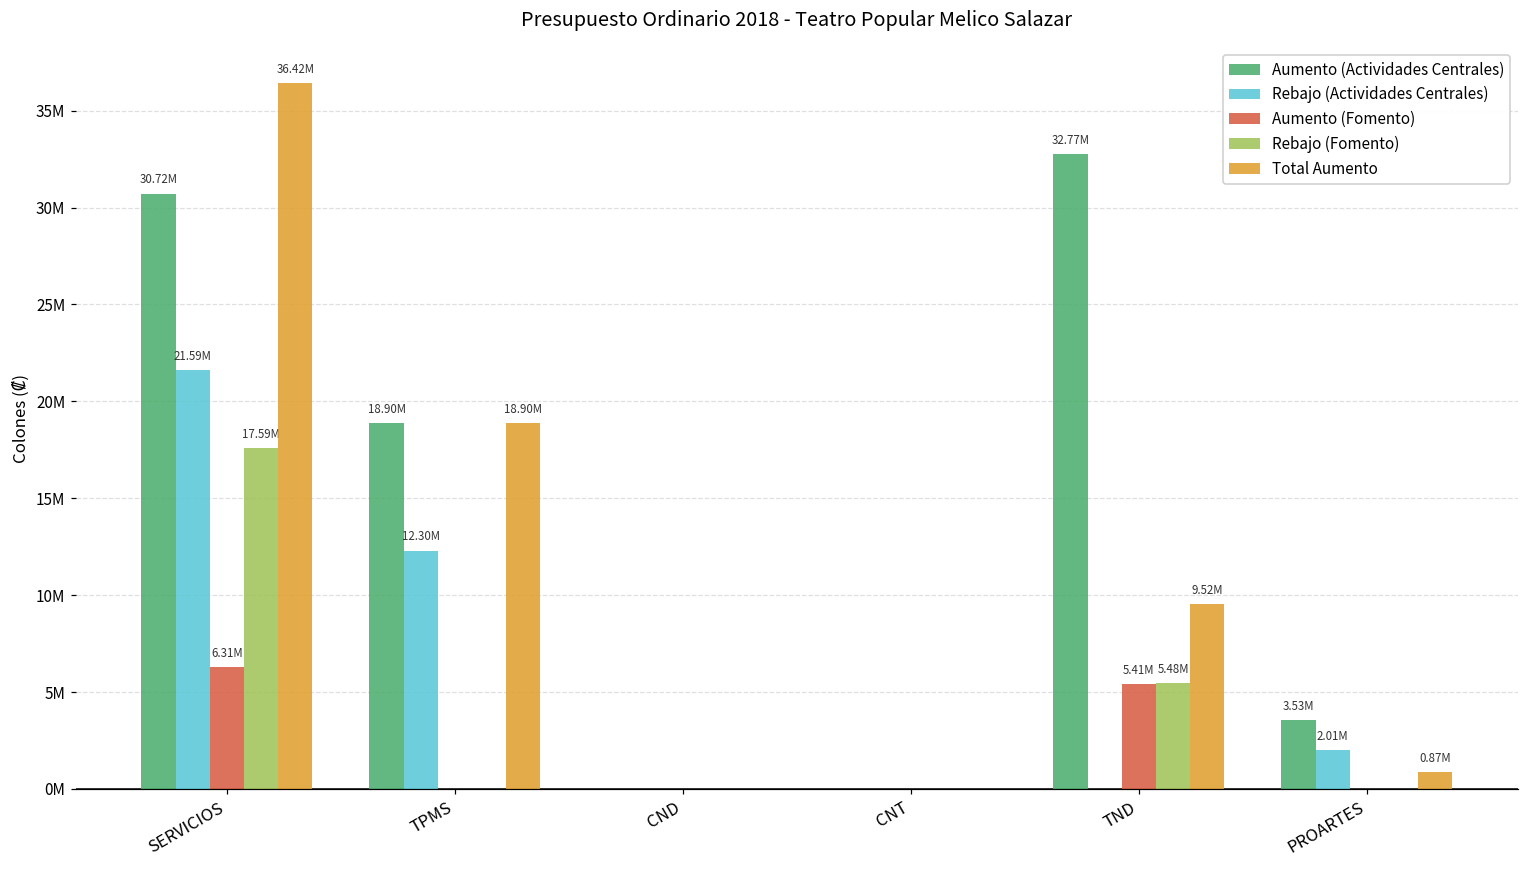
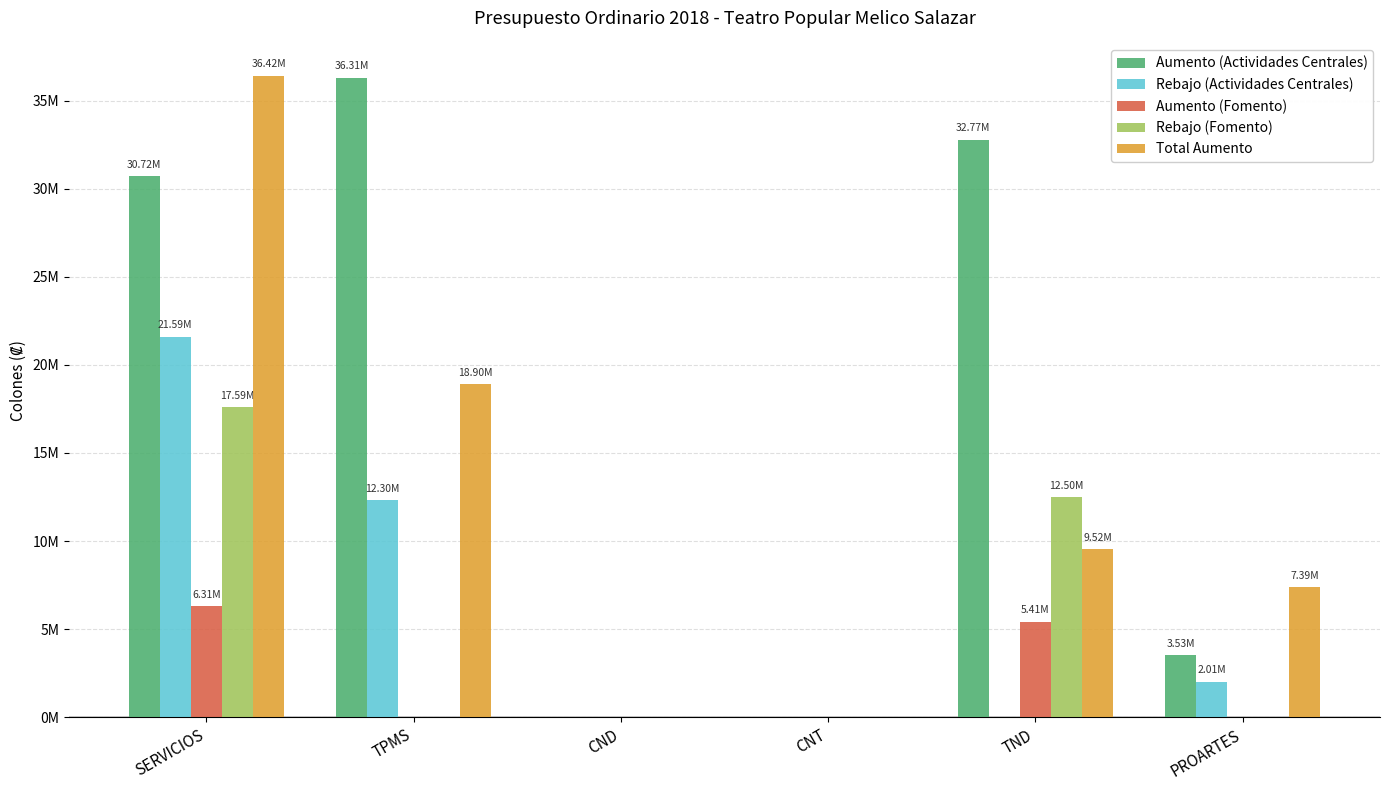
Aumento (Actividades Centrales), TPMS: 18.90M -> 36.31M
Rebajo (Fomento), TND: 5.48M -> 12.50M
Total Aumento, PROARTES: 0.87M -> 7.39M
